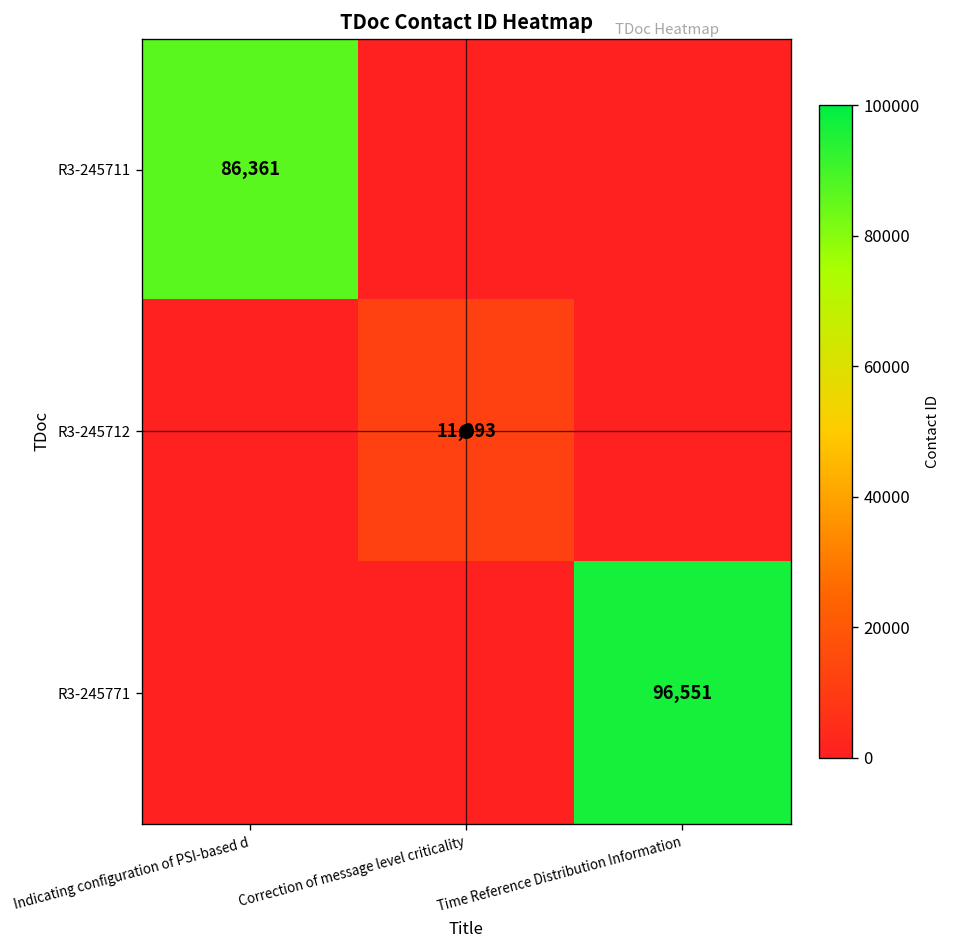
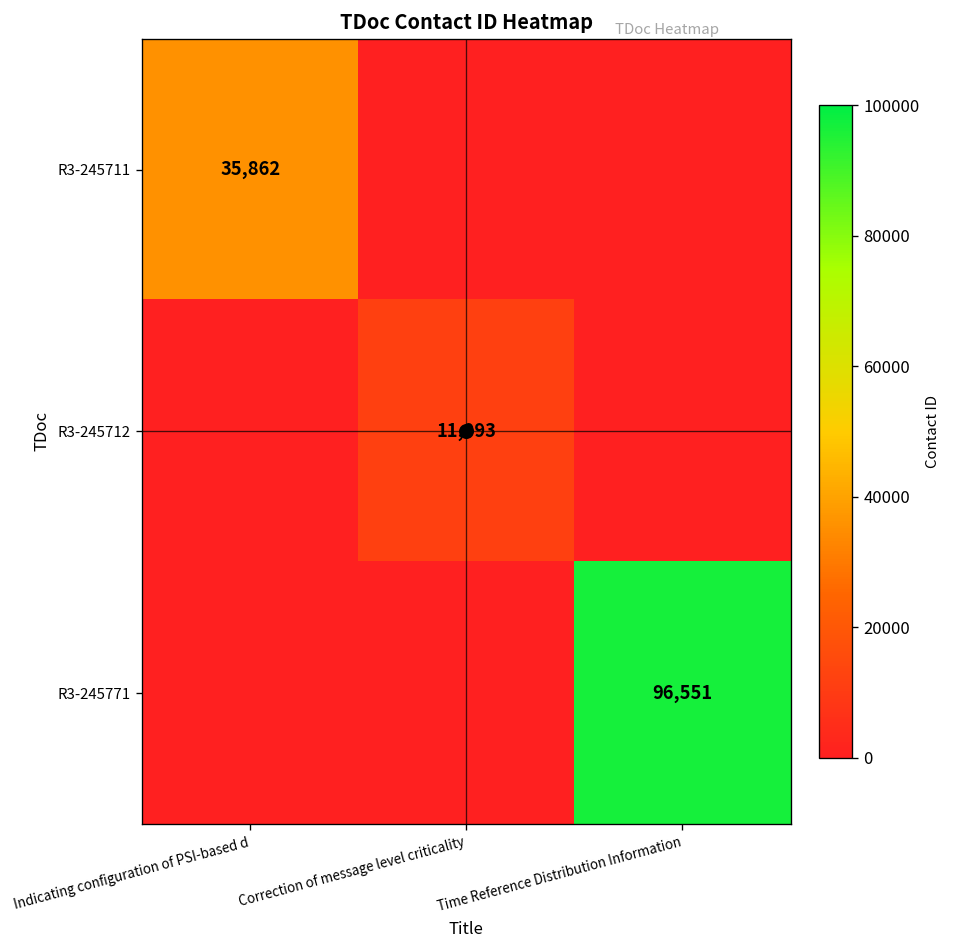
R3-245711, Indicating configuration of PSI-based d: 86,361 -> 35,862
